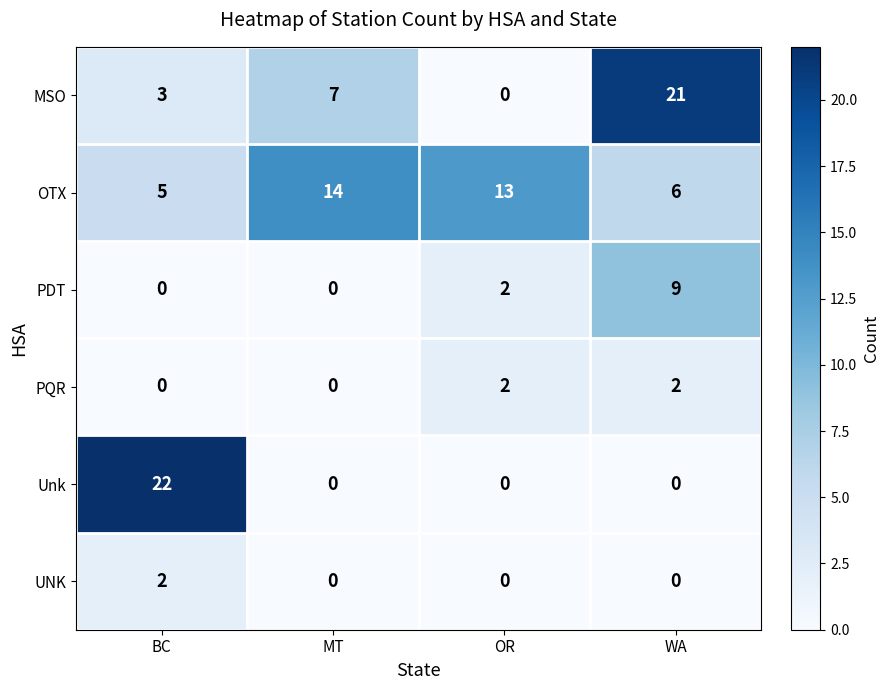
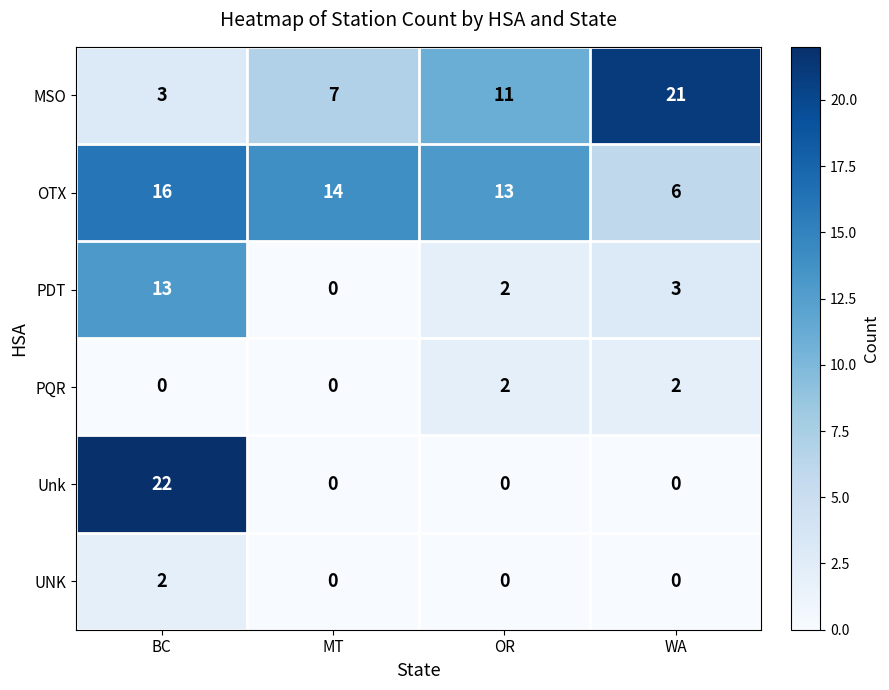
MSO, OR: 0 -> 11
OTX, BC: 5 -> 16
PDT, BC: 0 -> 13
PDT, WA: 9 -> 3
